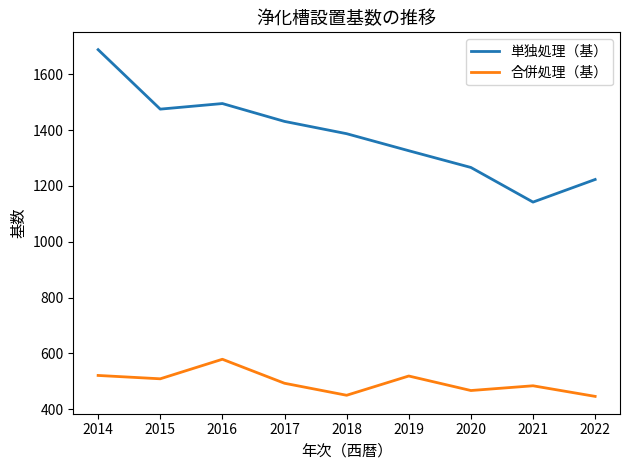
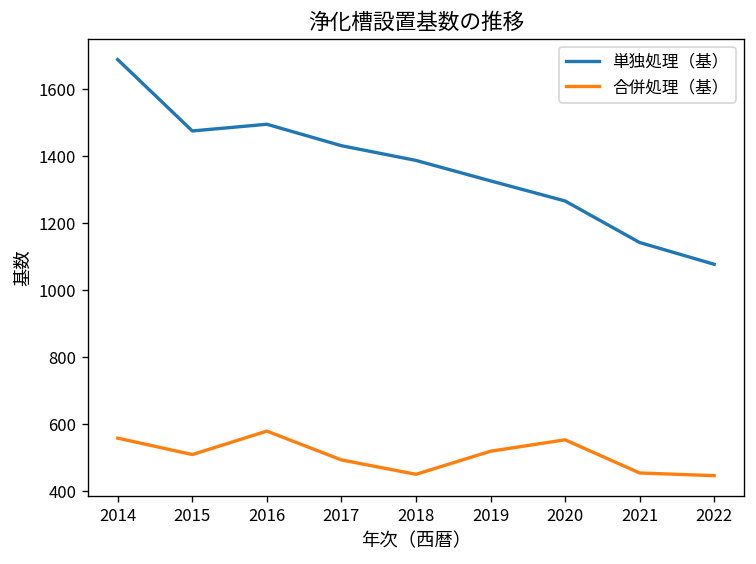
合併処理（基）, 2014: 520 -> 560
合併処理（基）, 2020: 470 -> 550
合併処理（基）, 2021: 480 -> 450
単独処理（基）, 2022: 1220 -> 1080
